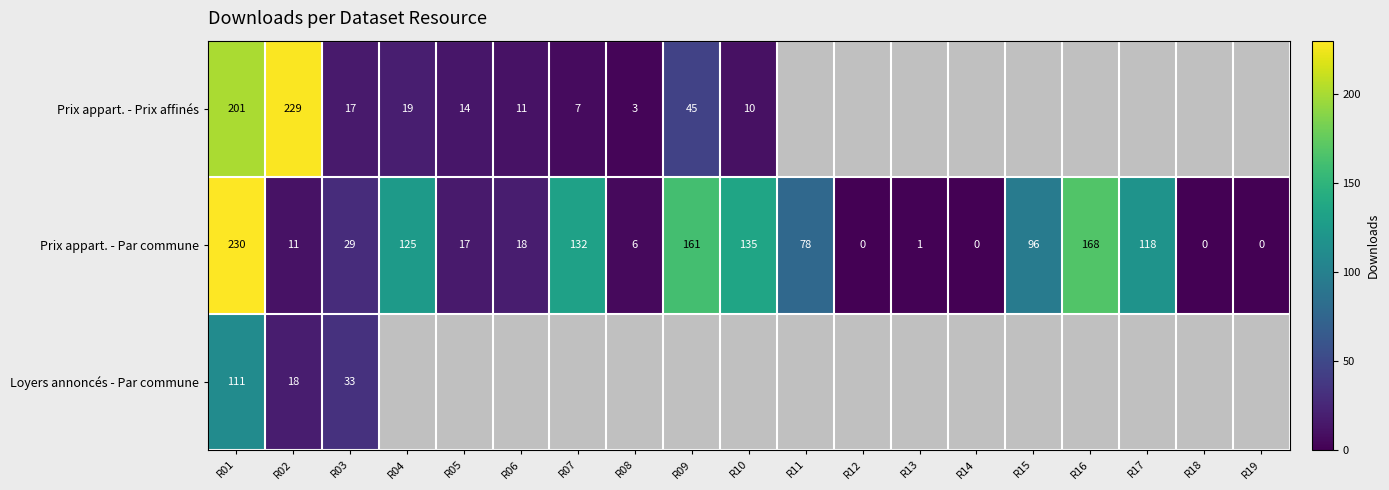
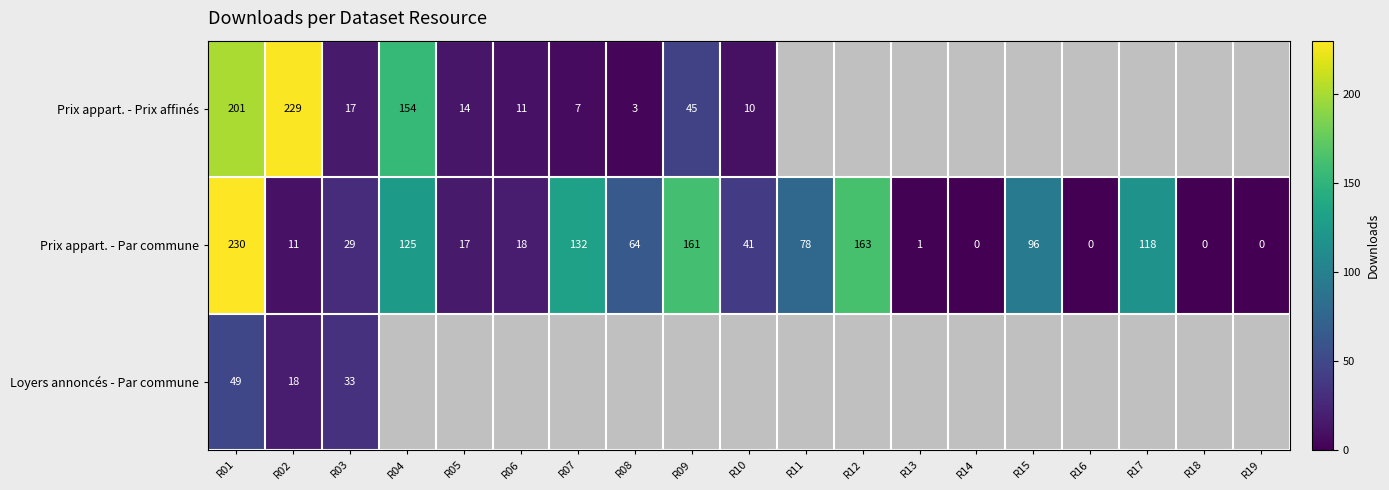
Prix appart. - Prix affinés, R04: 19 -> 154
Prix appart. - Par commune, R08: 6 -> 64
Prix appart. - Par commune, R10: 135 -> 41
Prix appart. - Par commune, R12: 0 -> 163
Prix appart. - Par commune, R16: 168 -> 0
Loyers annoncés - Par commune, R01: 111 -> 49
